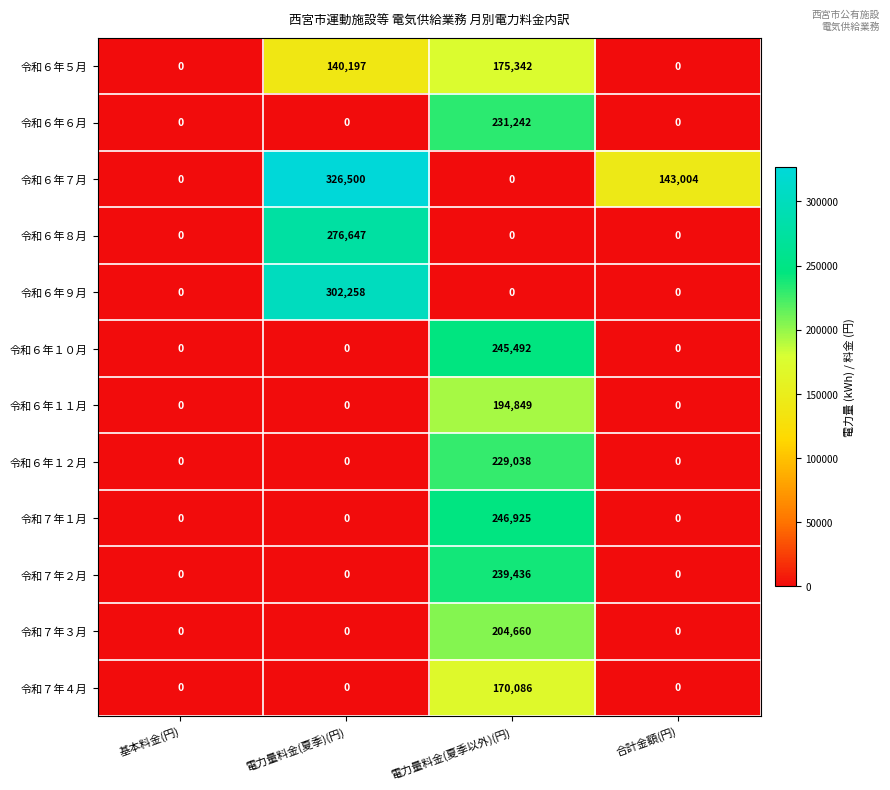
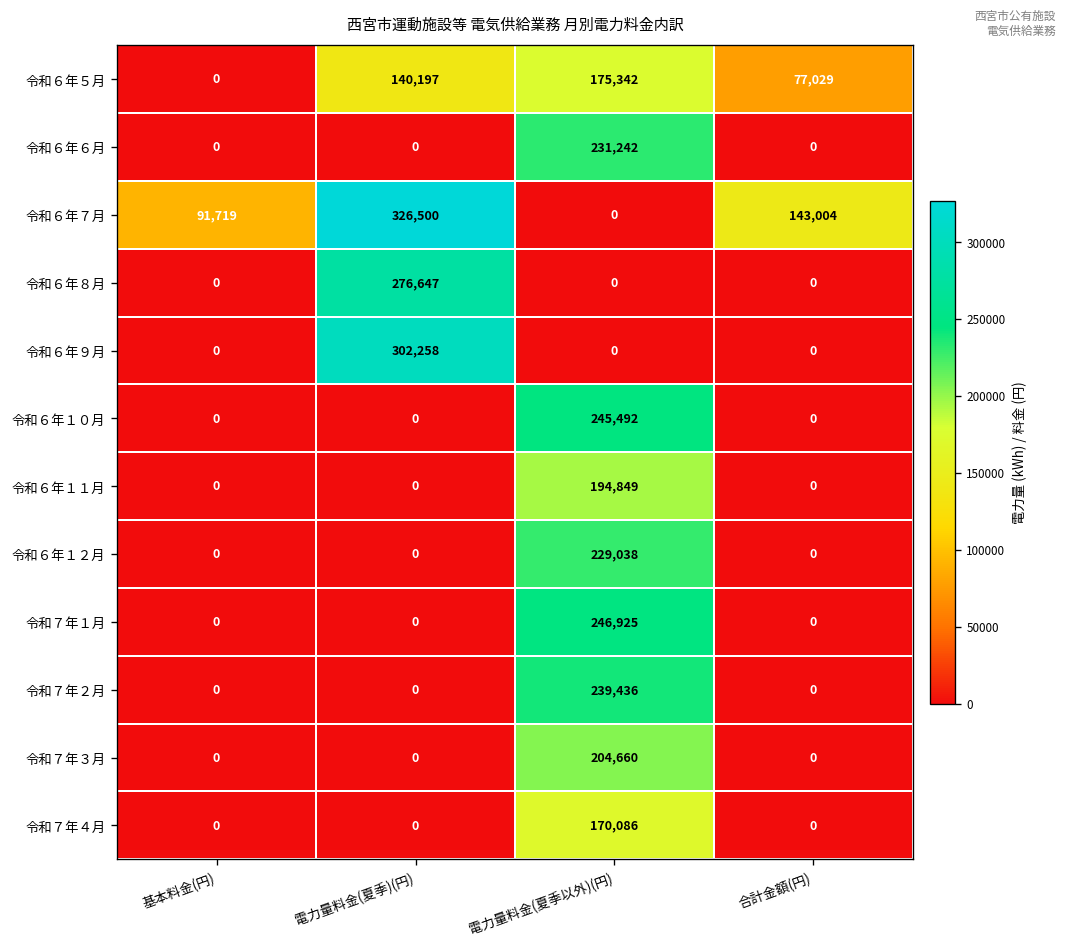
令和６年５月, 合計金額(円): 0 -> 77,029
令和６年７月, 基本料金(円): 0 -> 91,719
